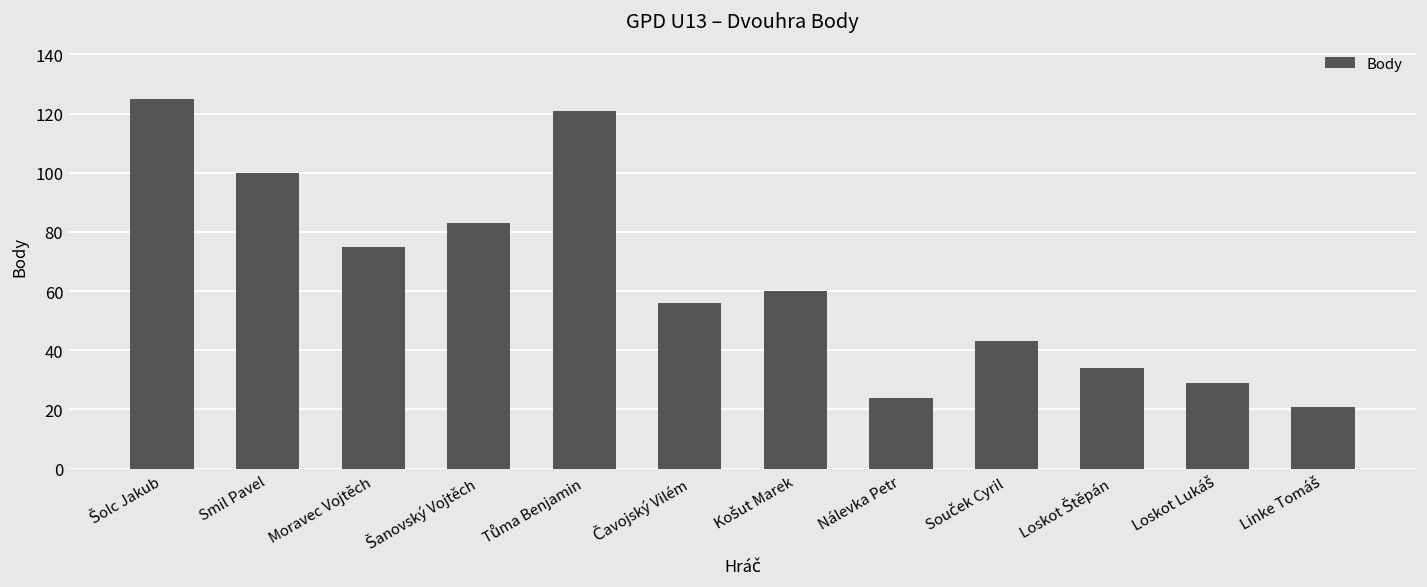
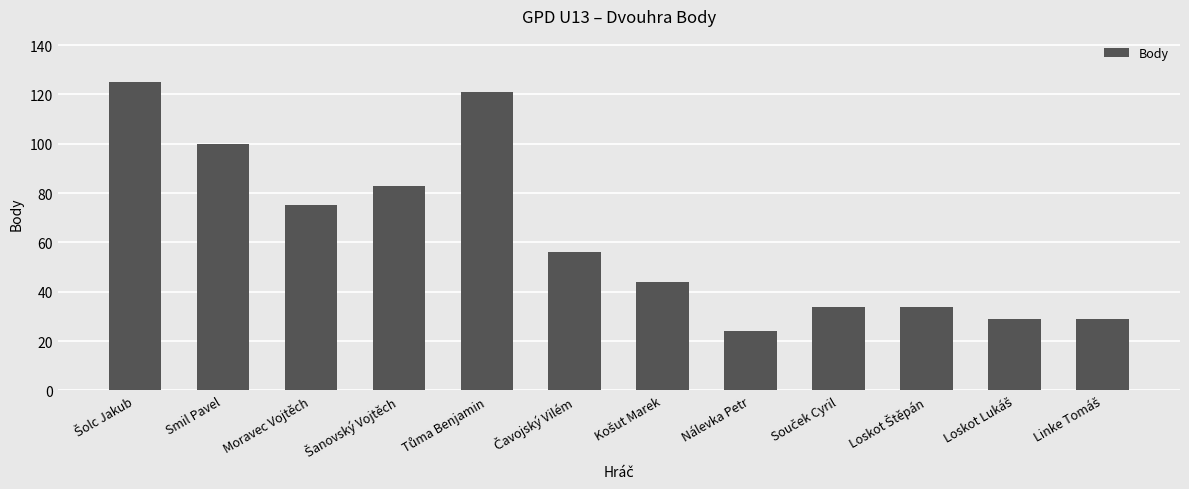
Košut Marek: 60 -> 44
Souček Cyril: 43 -> 34
Linke Tomáš: 21 -> 29
